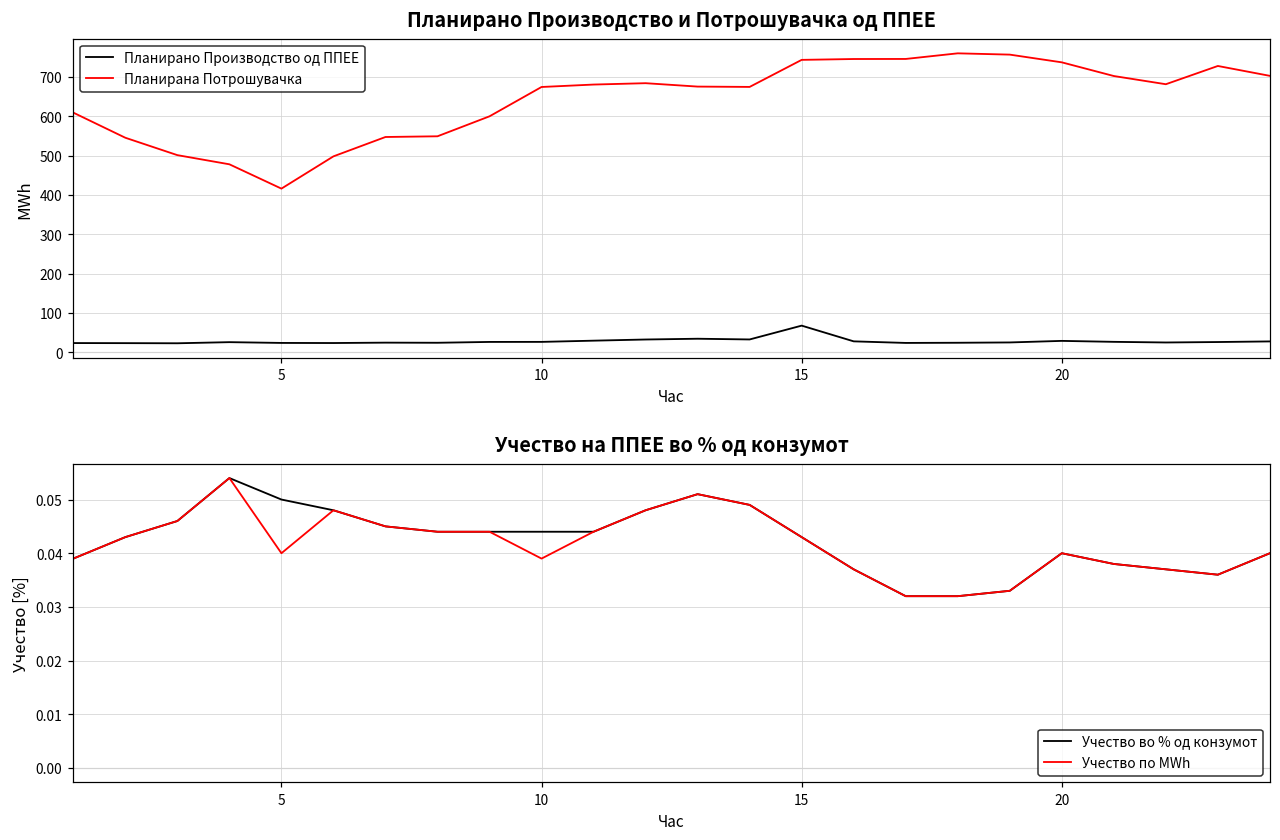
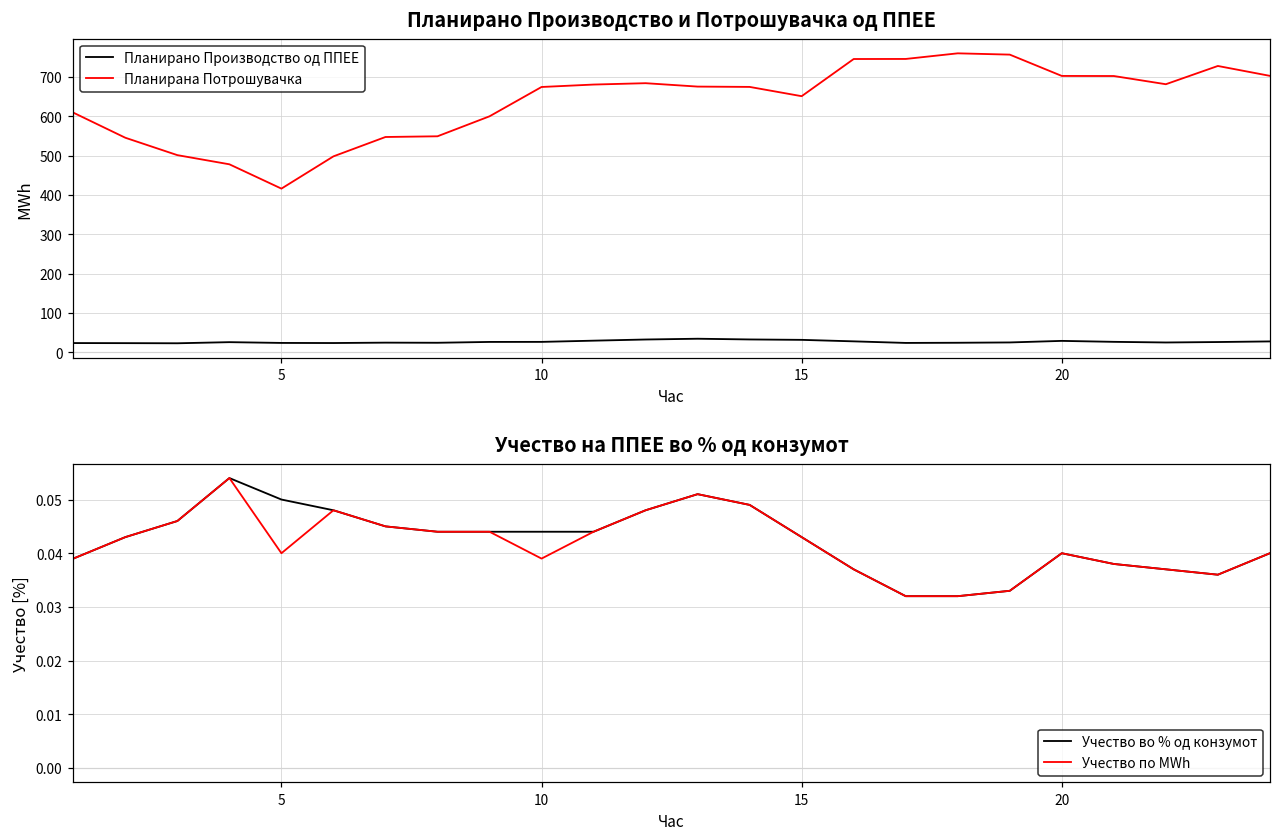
Планирано Производство и Потрошувачка од ППЕЕ, Планирано Производство од ППЕЕ, 15: 70 -> 30
Планирано Производство и Потрошувачка од ППЕЕ, Планирана Потрошувачка, 15: 740 -> 650
Планирано Производство и Потрошувачка од ППЕЕ, Планирана Потрошувачка, 20: 740 -> 700
